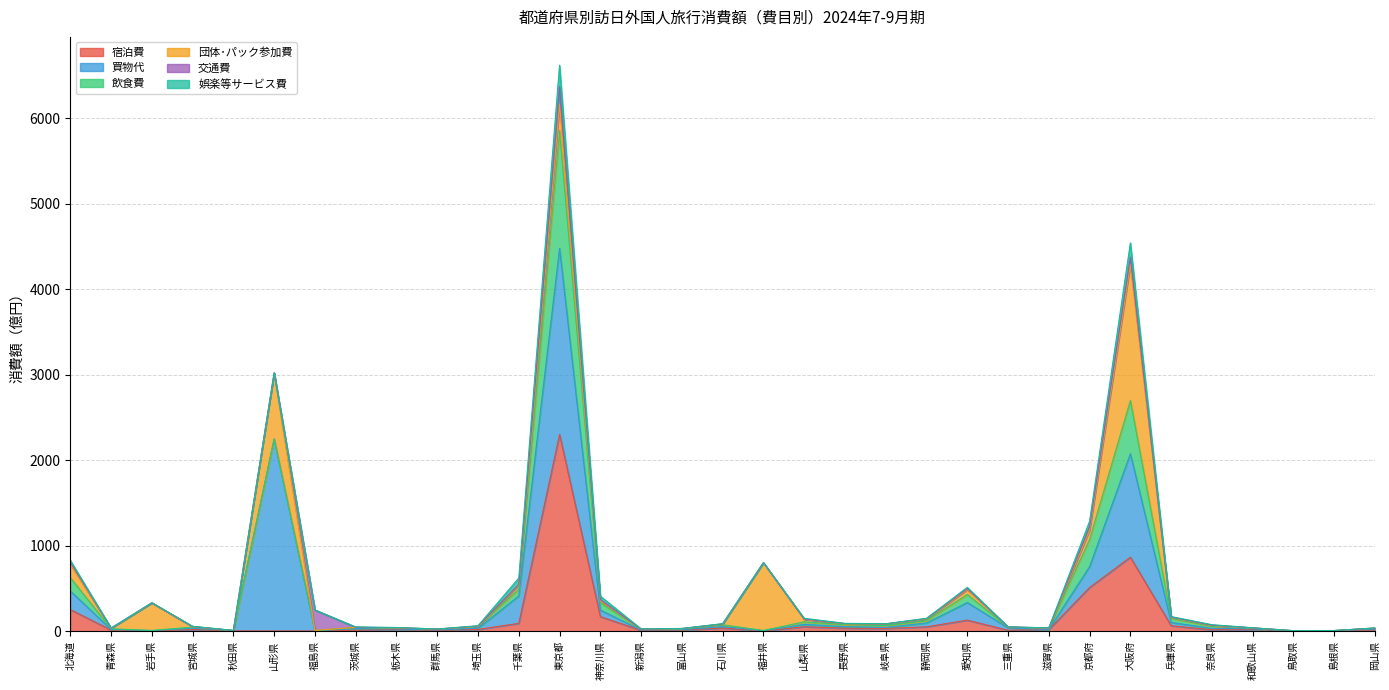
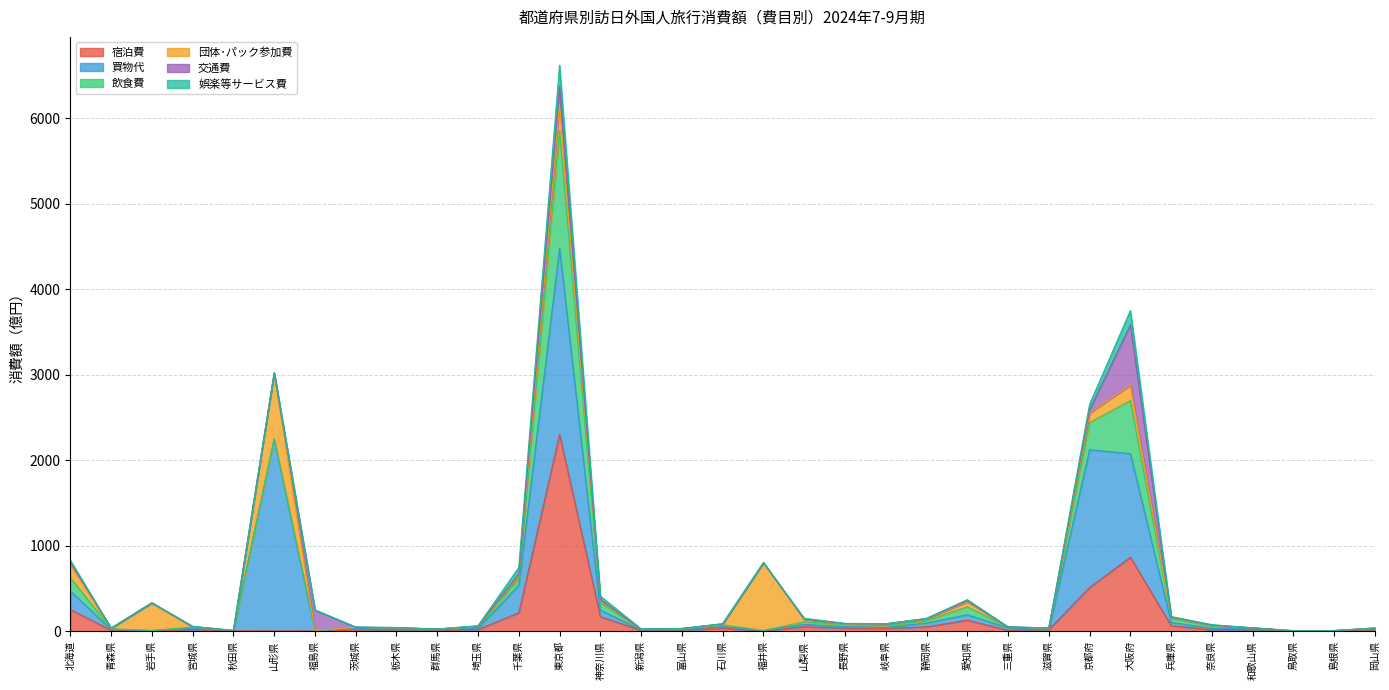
宿泊費, 千葉県: 100 -> 200
買物代, 愛知県: 200 -> 100
買物代, 京都府: 200 -> 1600
団体･パック参加費, 大阪府: 1600 -> 200
交通費, 大阪府: 100 -> 700
